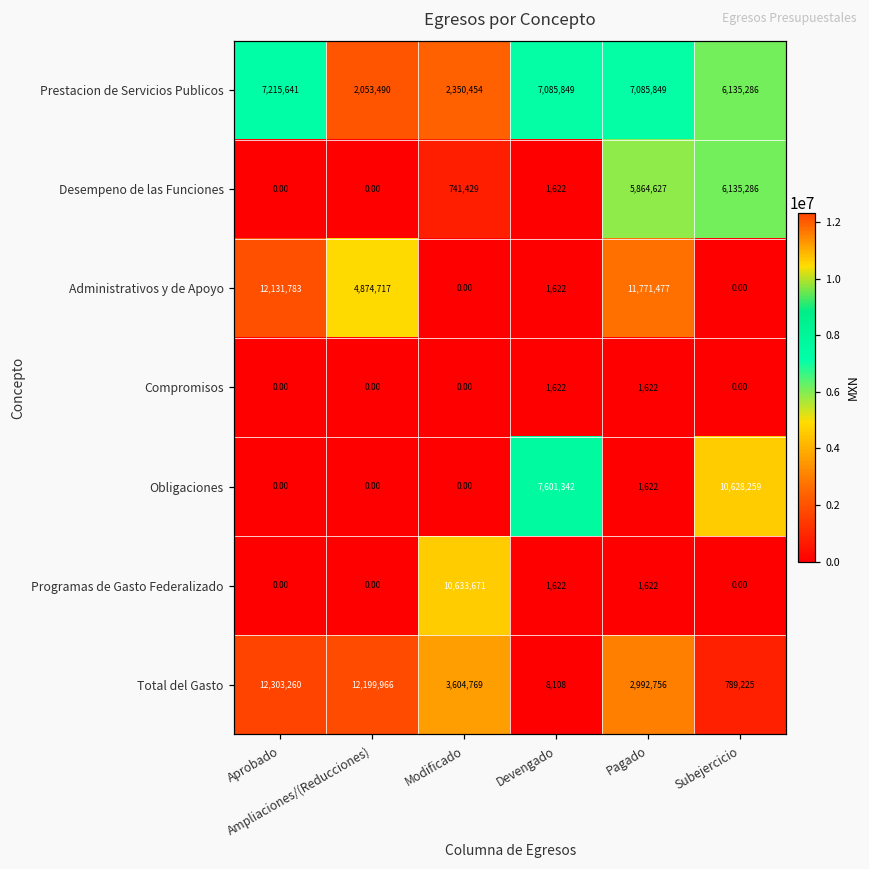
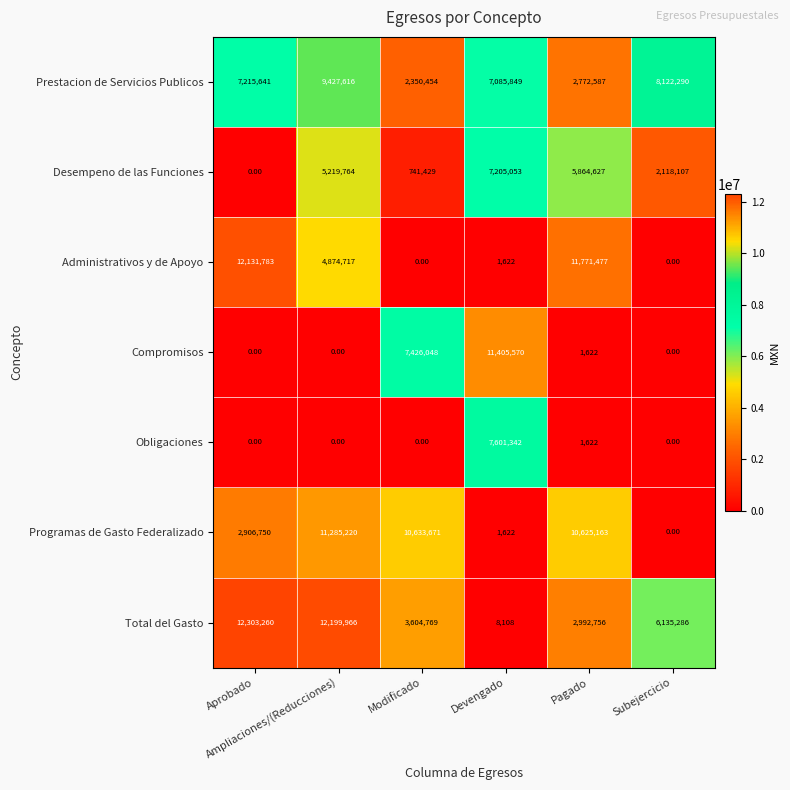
Prestacion de Servicios Publicos, Ampliaciones/(Reducciones): 2,053,490 -> 9,427,616
Prestacion de Servicios Publicos, Pagado: 7,085,849 -> 2,772,587
Prestacion de Servicios Publicos, Subejercicio: 6,135,286 -> 8,122,290
Desempeno de las Funciones, Ampliaciones/(Reducciones): 0.00 -> 5,219,764
Desempeno de las Funciones, Devengado: 1,622 -> 7,205,053
Desempeno de las Funciones, Subejercicio: 6,135,286 -> 2,118,107
Compromisos, Modificado: 0.00 -> 7,426,048
Compromisos, Devengado: 1,622 -> 11,405,570
Obligaciones, Subejercicio: 10,628,259 -> 0.00
Programas de Gasto Federalizado, Aprobado: 0.00 -> 2,906,750
Programas de Gasto Federalizado, Ampliaciones/(Reducciones): 0.00 -> 11,285,220
Programas de Gasto Federalizado, Pagado: 1,622 -> 10,625,163
Total del Gasto, Subejercicio: 789,225 -> 6,135,286
